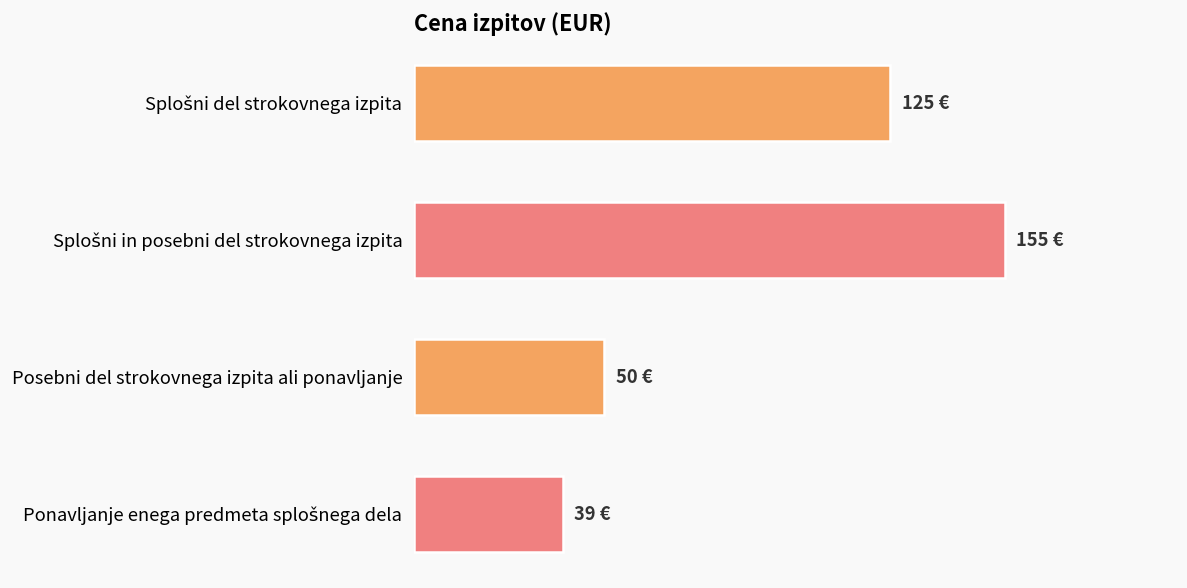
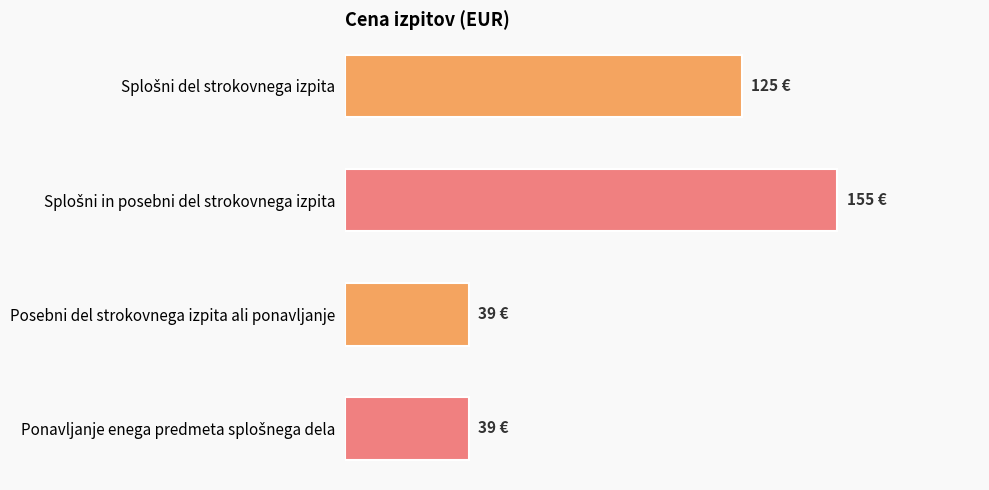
Posebni del strokovnega izpita ali ponavljanje: 50 -> 39
